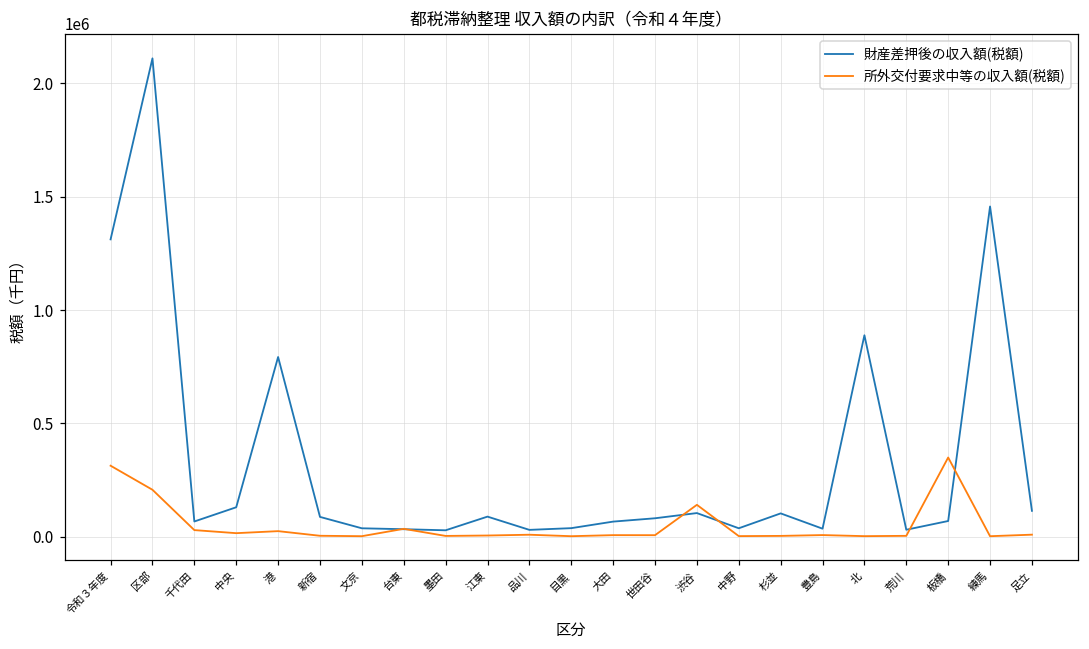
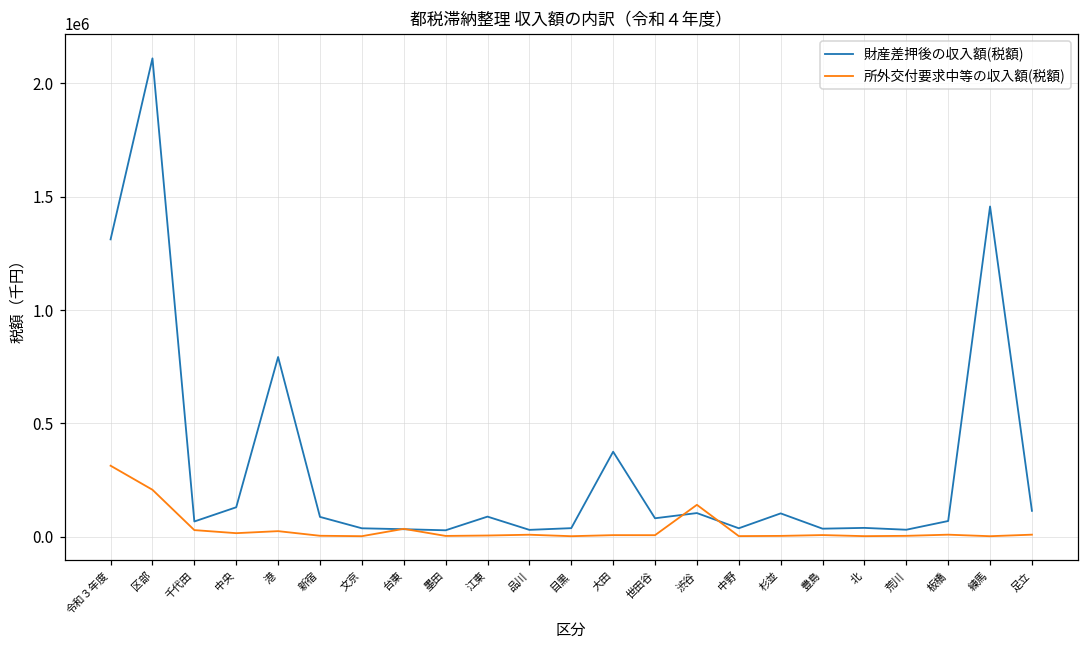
財産差押後の収入額(税額), 大田: 70000 -> 370000
財産差押後の収入額(税額), 北: 890000 -> 40000
所外交付要求中等の収入額(税額), 板橋: 350000 -> 10000
